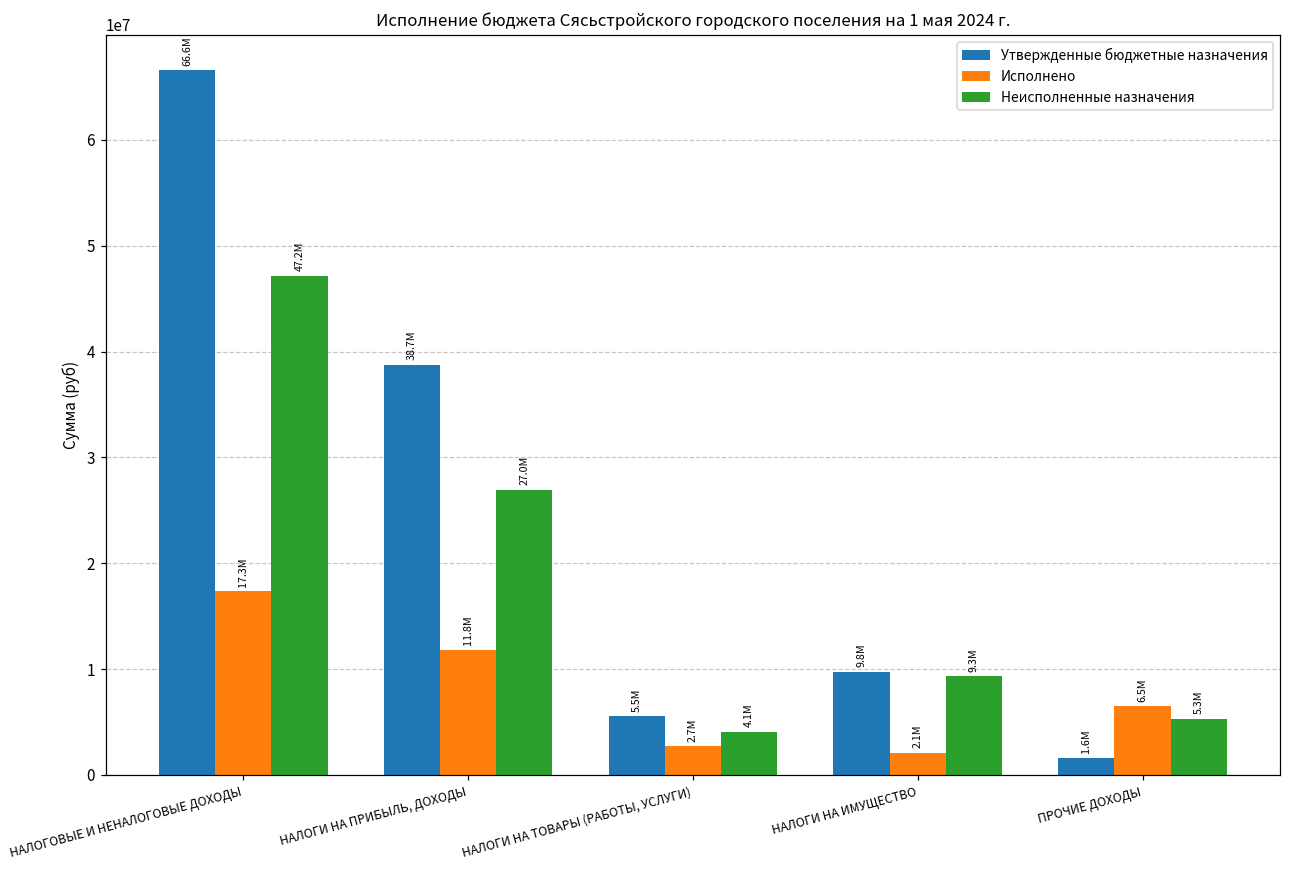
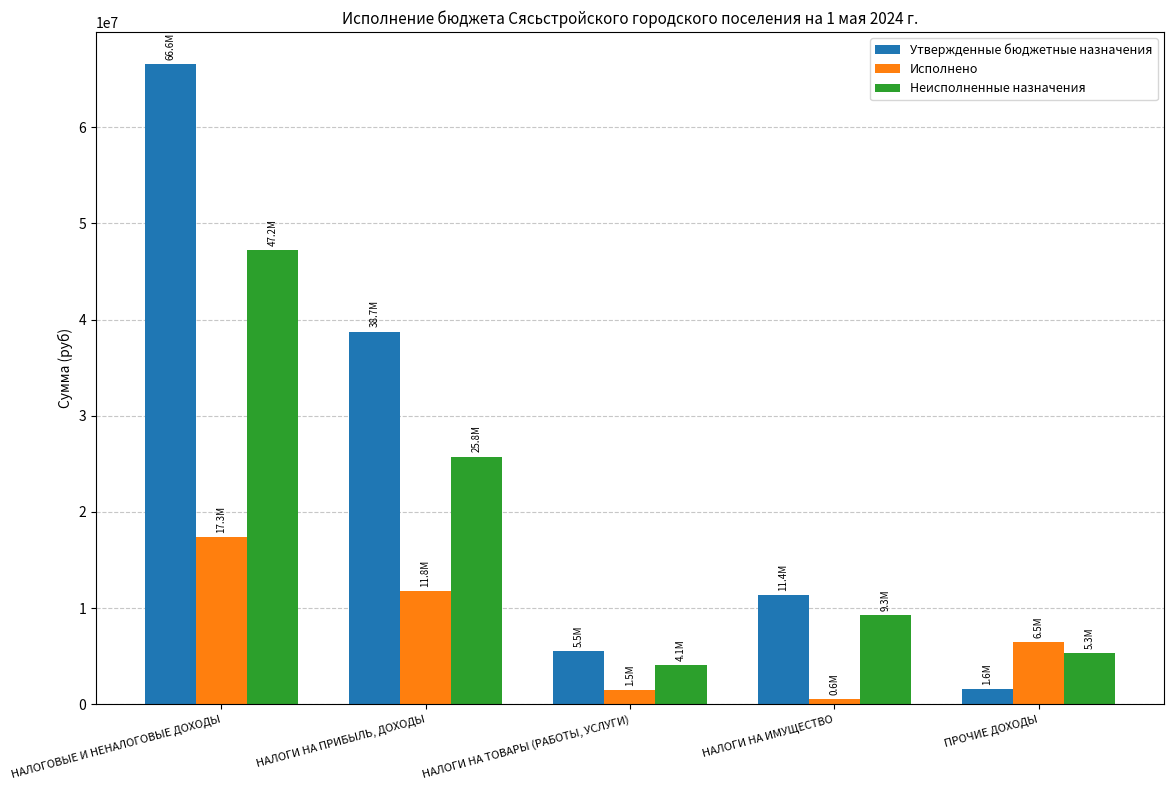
Неисполненные назначения, НАЛОГИ НА ПРИБЫЛЬ, ДОХОДЫ: 27.0M -> 25.8M
Исполнено, НАЛОГИ НА ТОВАРЫ (РАБОТЫ, УСЛУГИ): 2.7M -> 1.5M
Утвержденные бюджетные назначения, НАЛОГИ НА ИМУЩЕСТВО: 9.8M -> 11.4M
Исполнено, НАЛОГИ НА ИМУЩЕСТВО: 2.1M -> 0.6M
